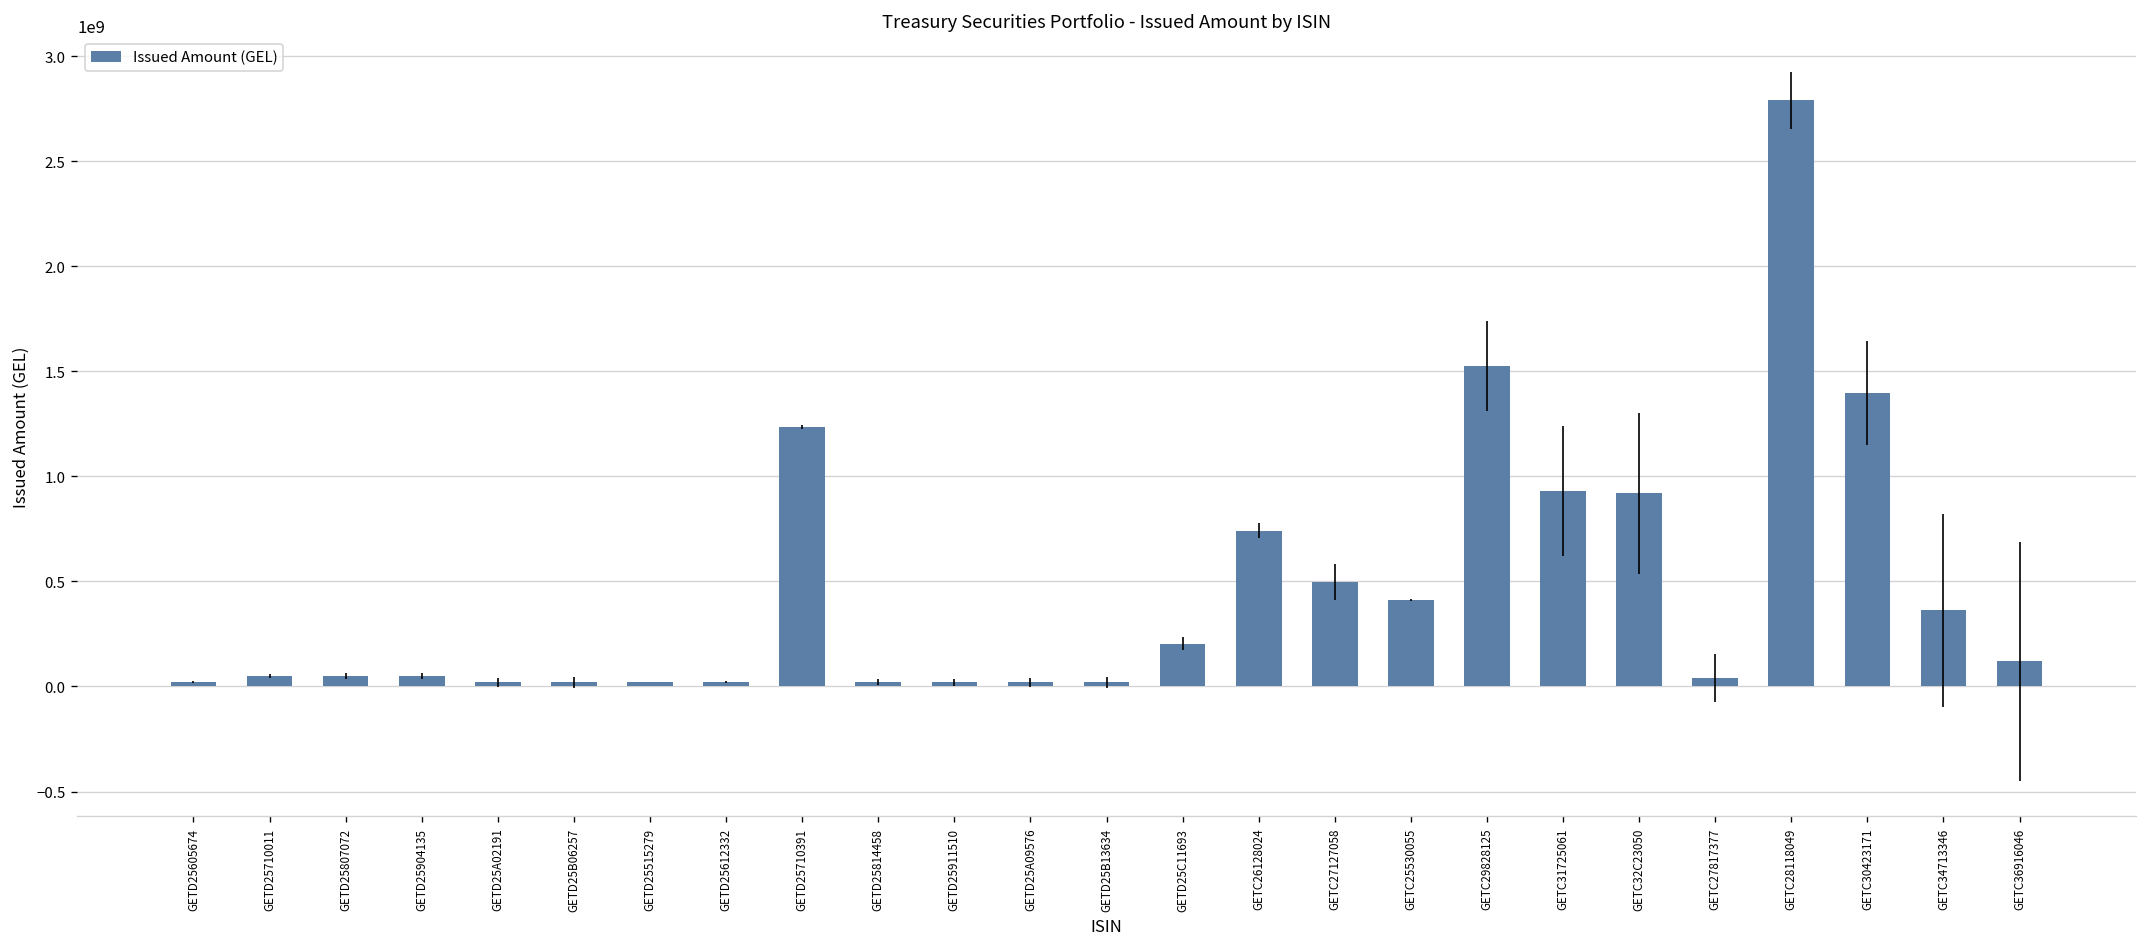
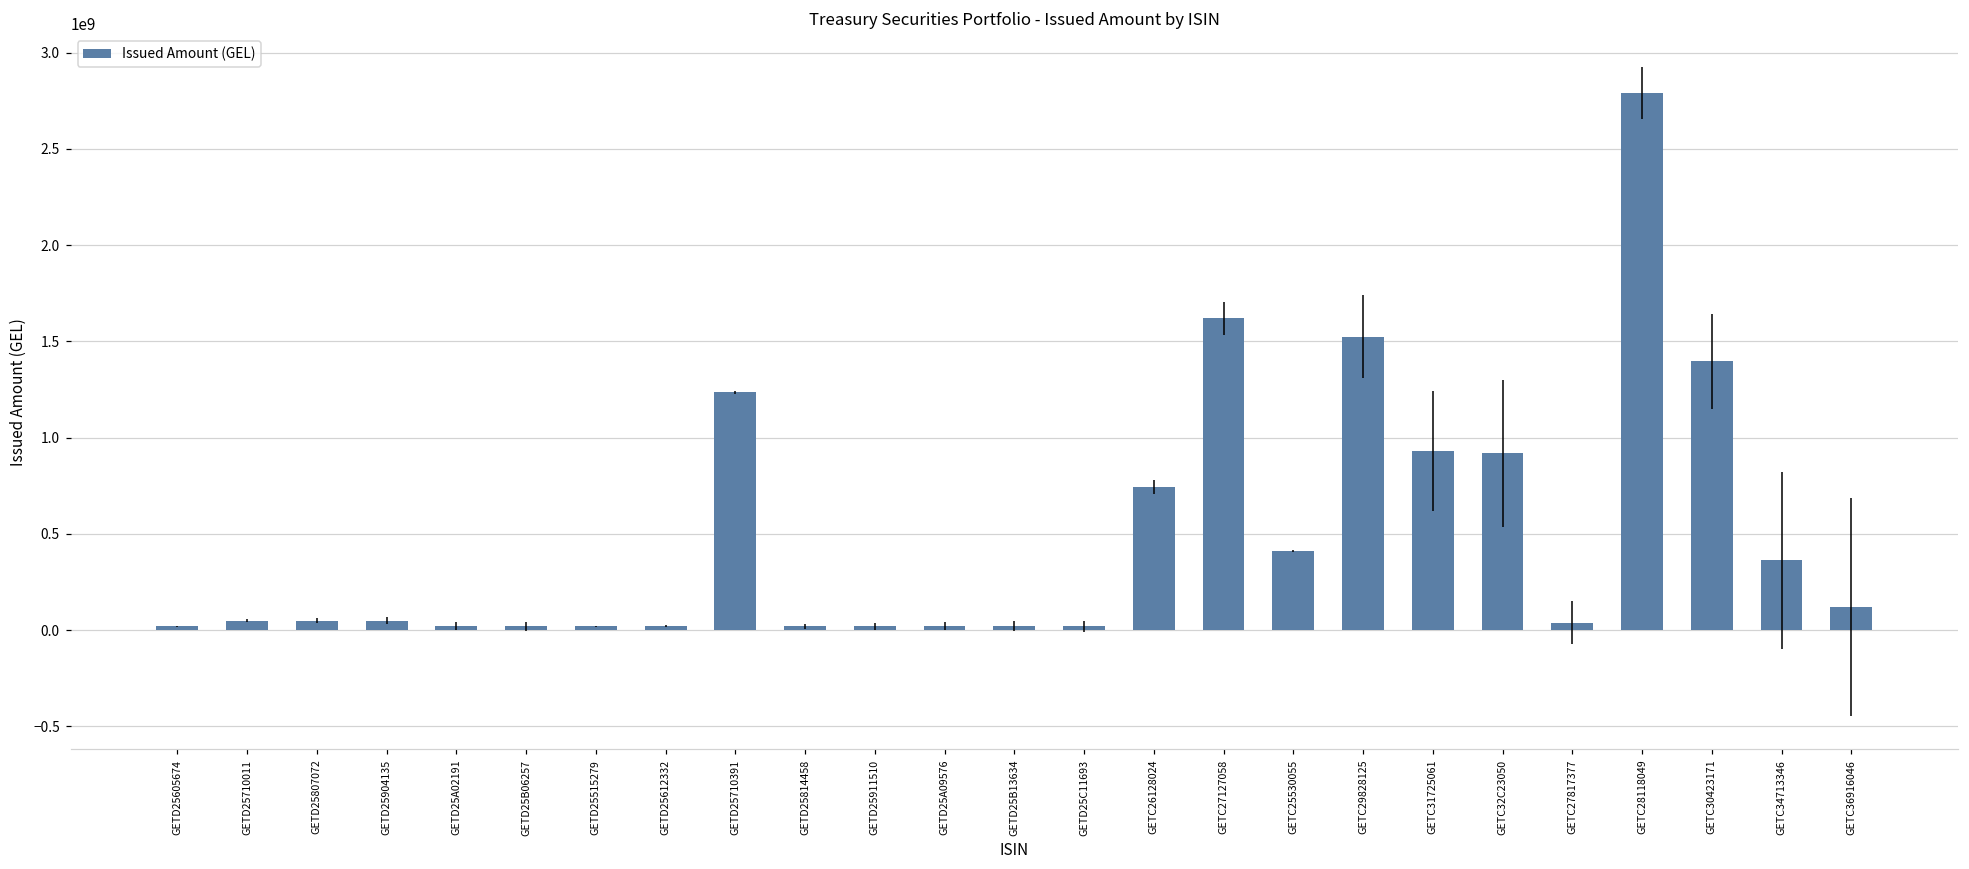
GETD25C11693: 200000000 -> 20000000
GETC27127058: 500000000 -> 1620000000
